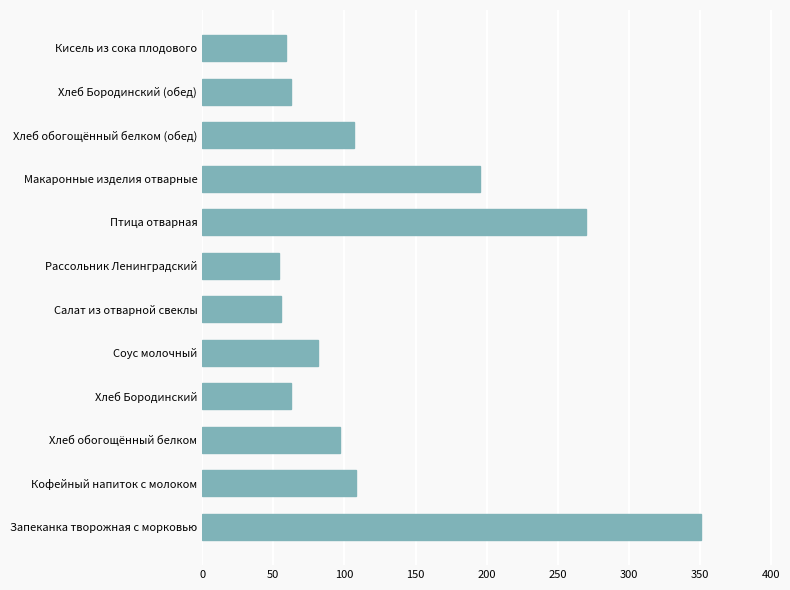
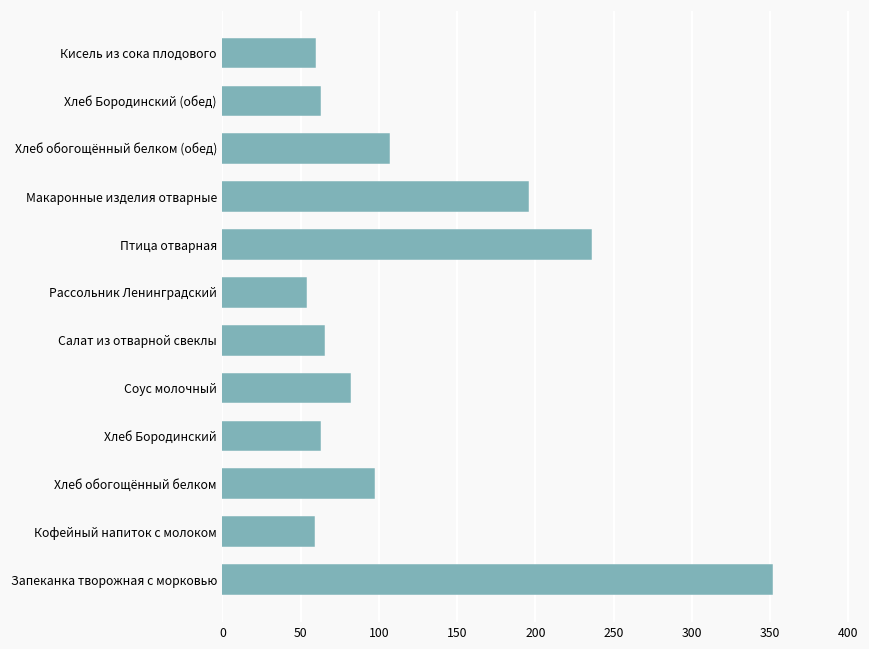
Птица отварная: 270 -> 236
Салат из отварной свеклы: 56 -> 65
Кофейный напиток с молоком: 108 -> 59
